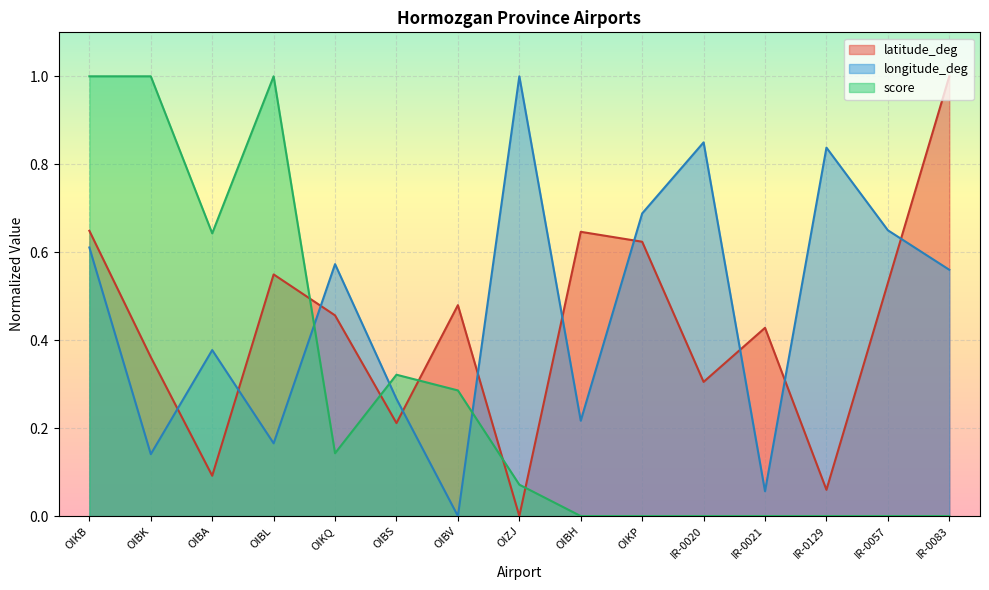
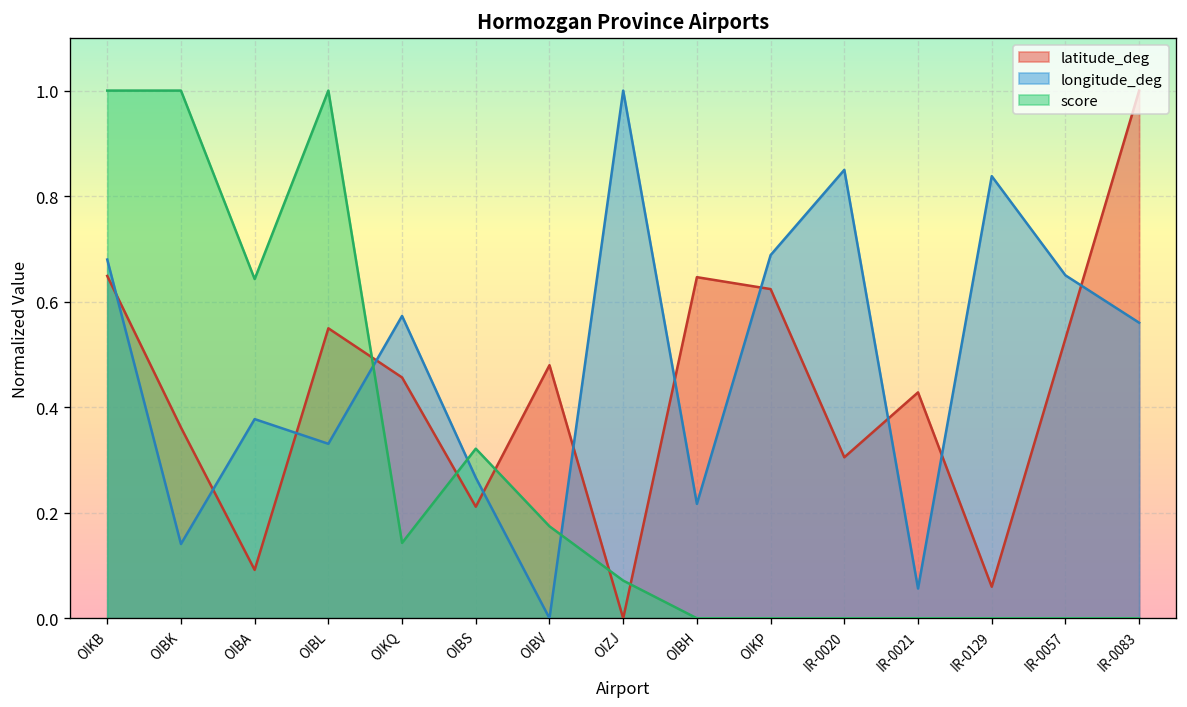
longitude_deg, OIKB: 0.61 -> 0.68
longitude_deg, OIBL: 0.17 -> 0.33
score, OIBV: 0.29 -> 0.17
